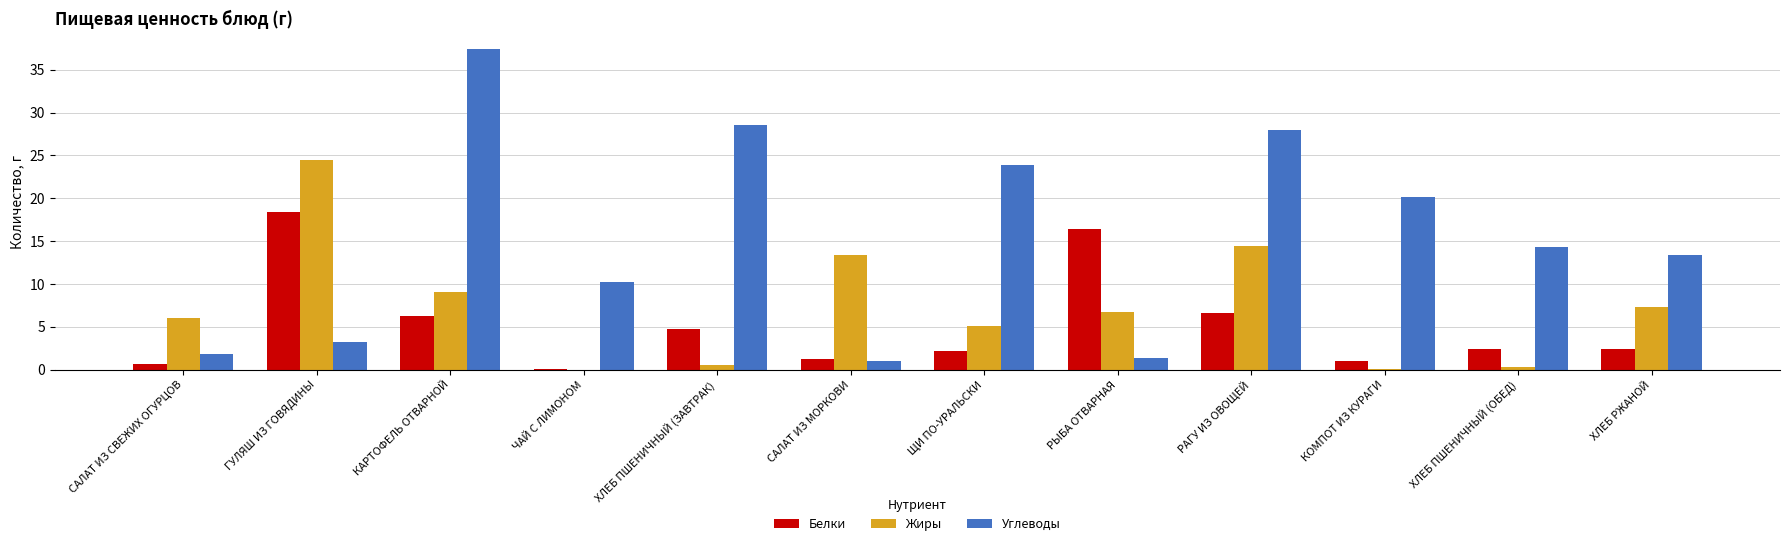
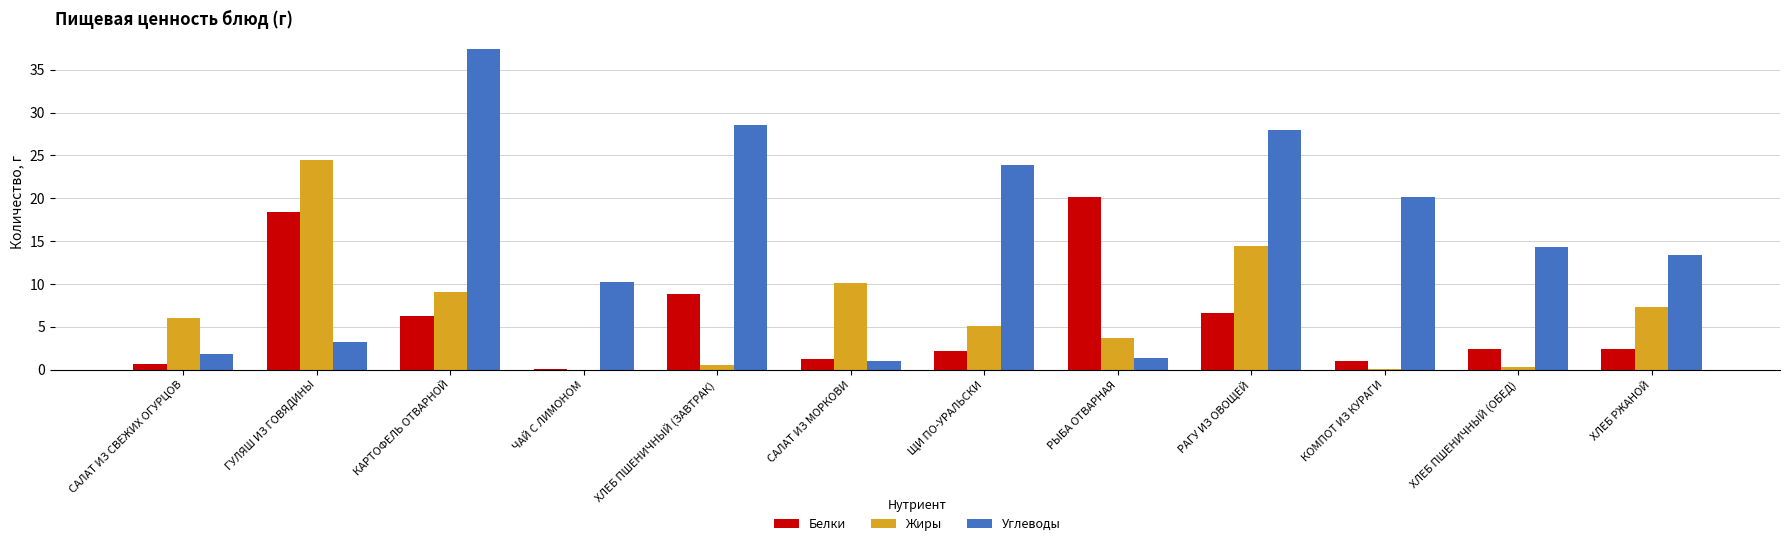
Белки, ХЛЕБ ПШЕНИЧНЫЙ (ЗАВТРАК): 5 -> 9
Жиры, САЛАТ ИЗ МОРКОВИ: 13 -> 10
Белки, РЫБА ОТВАРНАЯ: 16 -> 20
Жиры, РЫБА ОТВАРНАЯ: 7 -> 4
